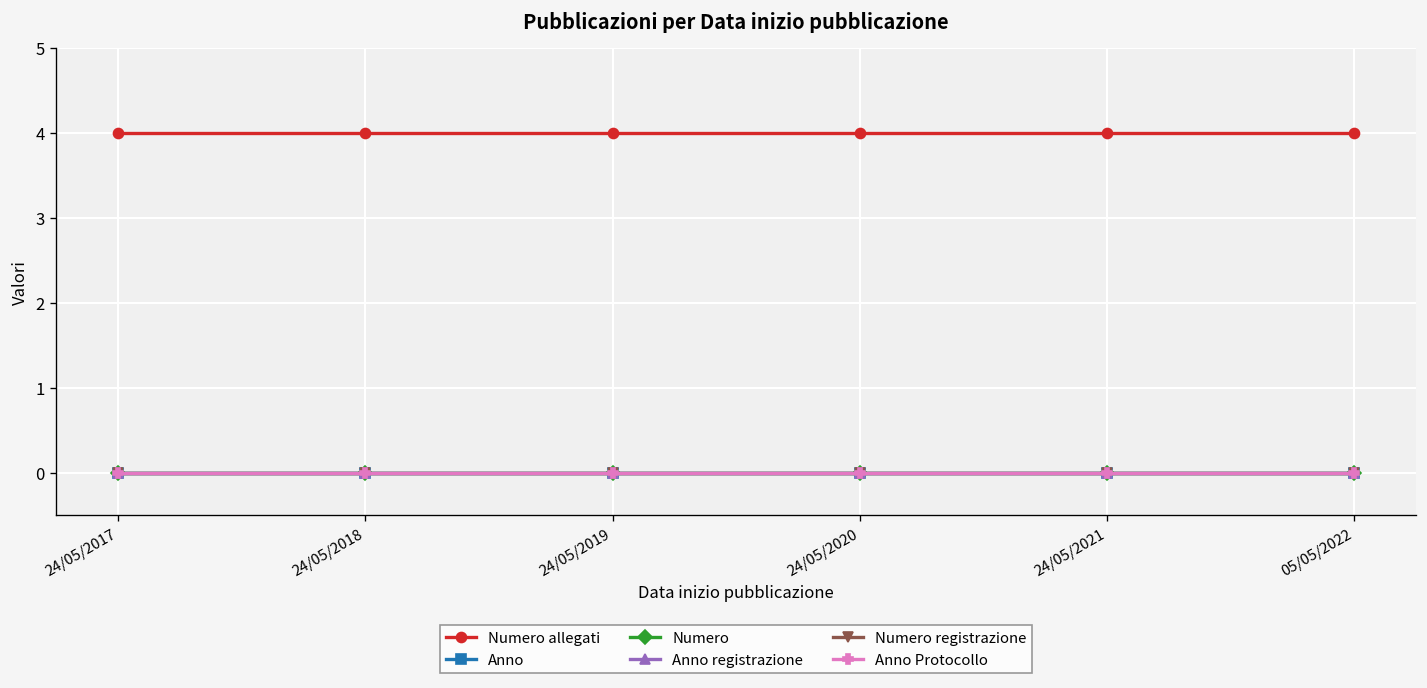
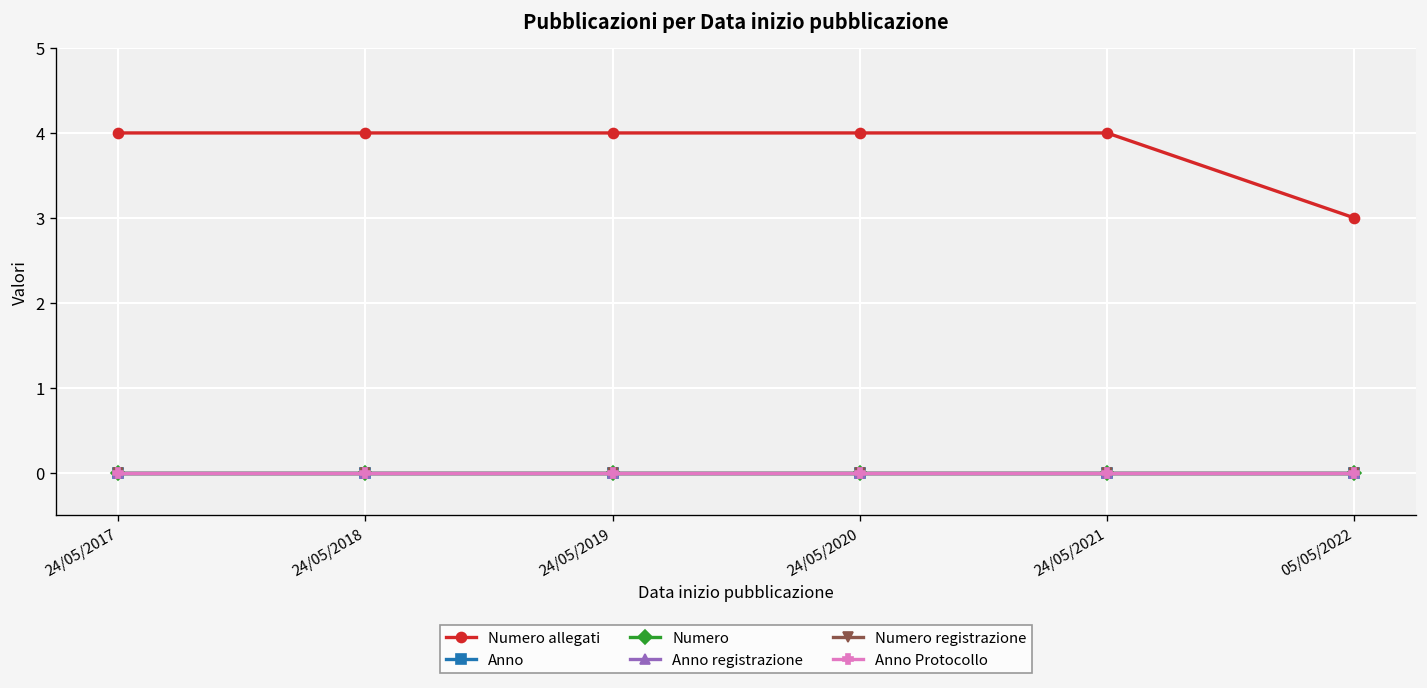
Numero allegati, 05/05/2022: 4 -> 3
